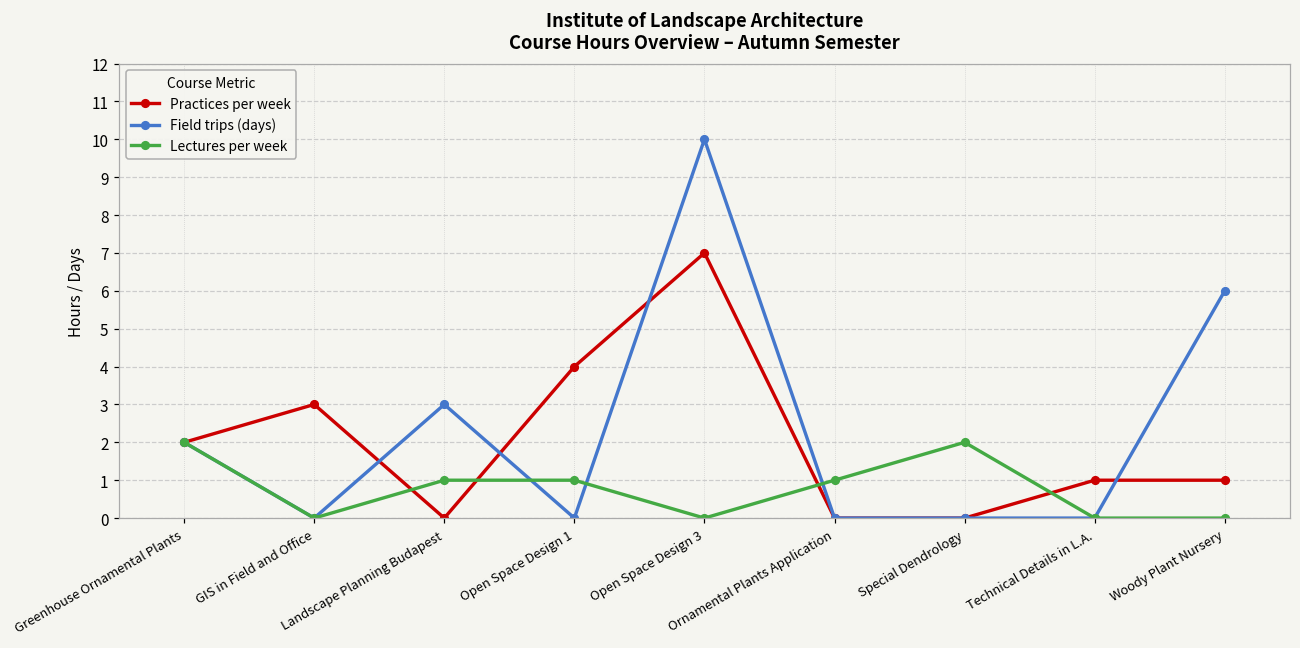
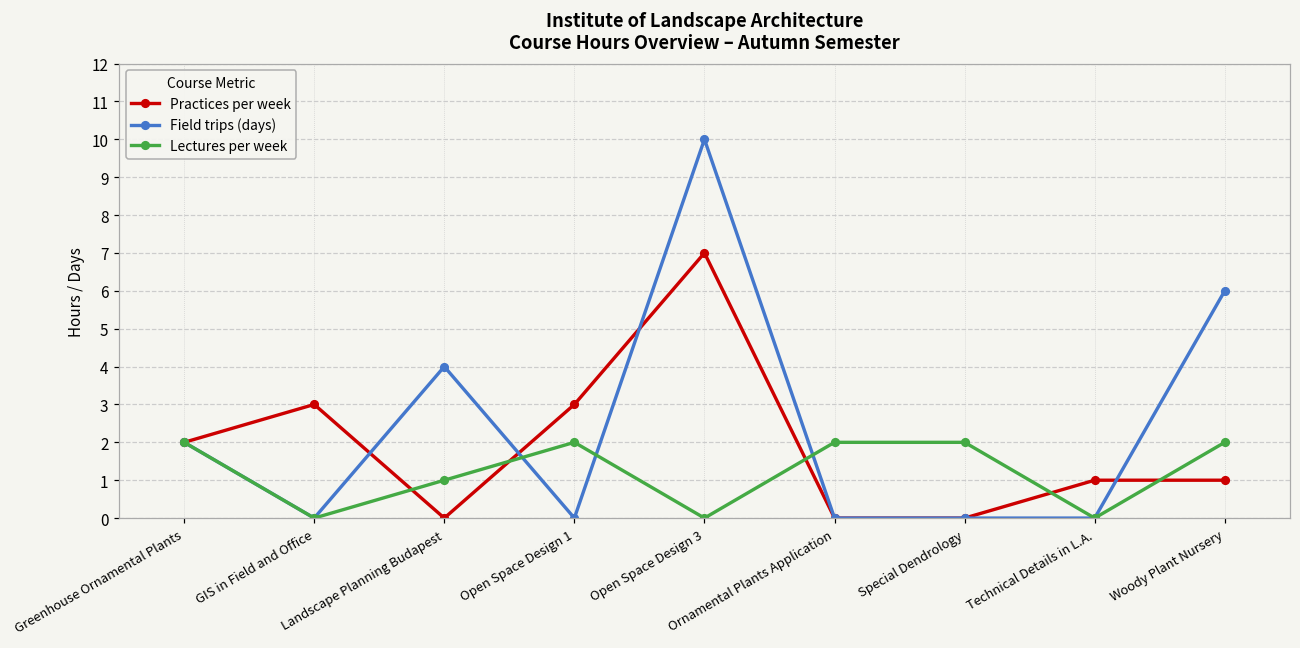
Field trips (days), Landscape Planning Budapest: 3 -> 4
Practices per week, Open Space Design 1: 4 -> 3
Lectures per week, Open Space Design 1: 1 -> 2
Lectures per week, Ornamental Plants Application: 1 -> 2
Lectures per week, Woody Plant Nursery: 0 -> 2
